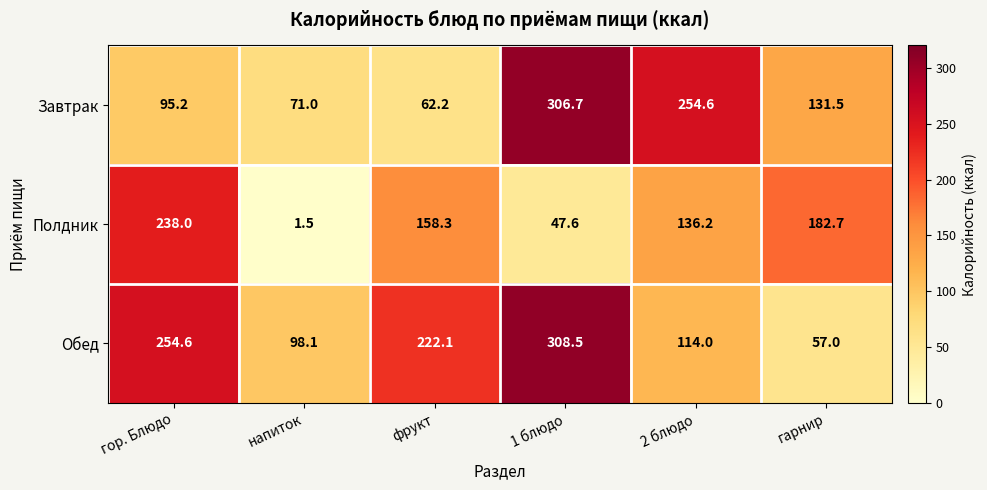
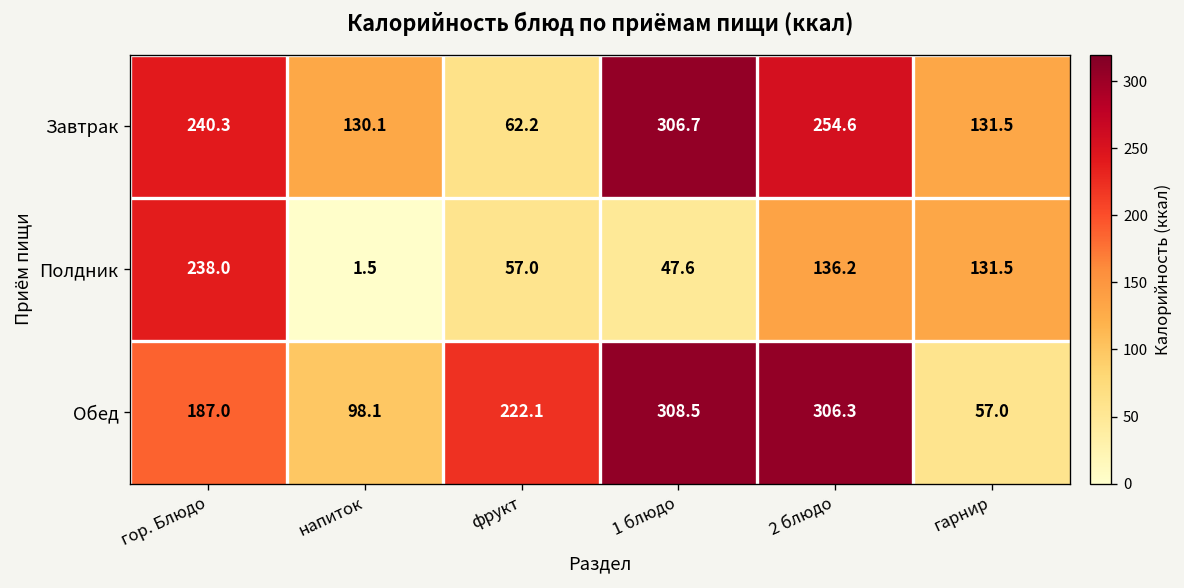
Завтрак, гор. Блюдо: 95.2 -> 240.3
Завтрак, напиток: 71.0 -> 130.1
Полдник, фрукт: 158.3 -> 57.0
Полдник, гарнир: 182.7 -> 131.5
Обед, гор. Блюдо: 254.6 -> 187.0
Обед, 2 блюдо: 114.0 -> 306.3
